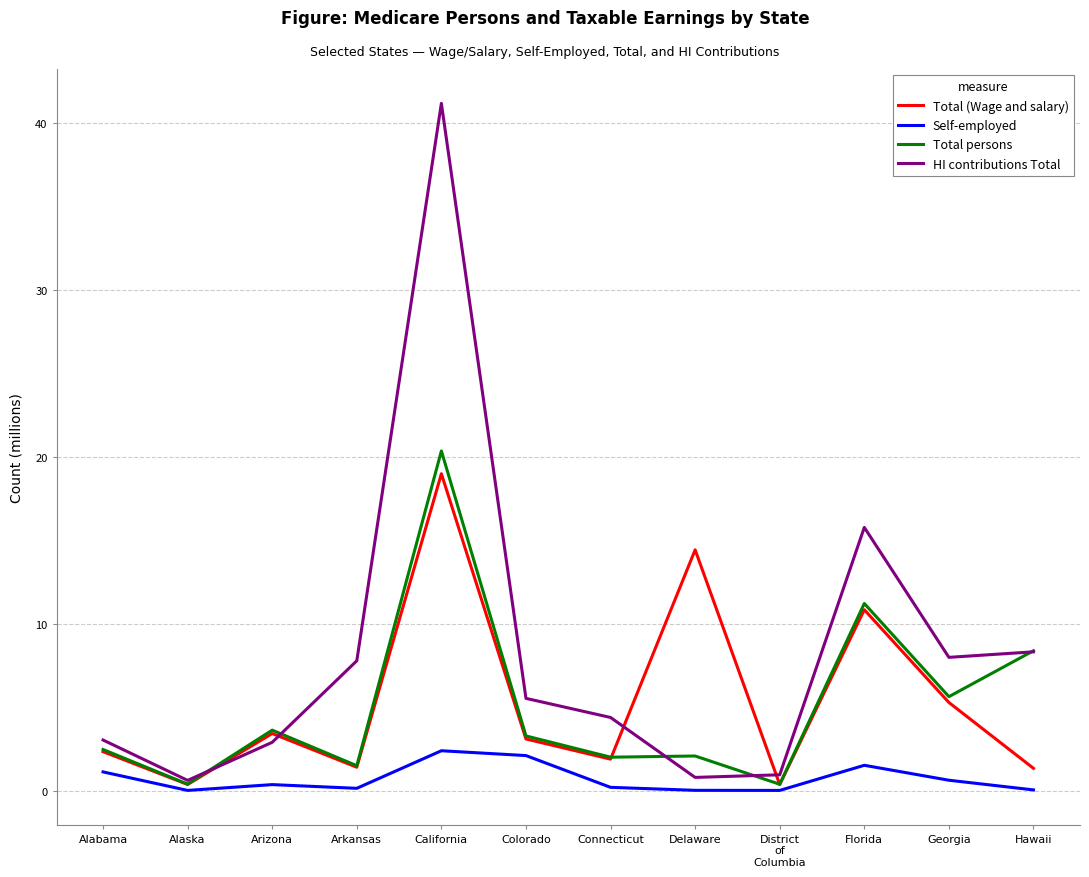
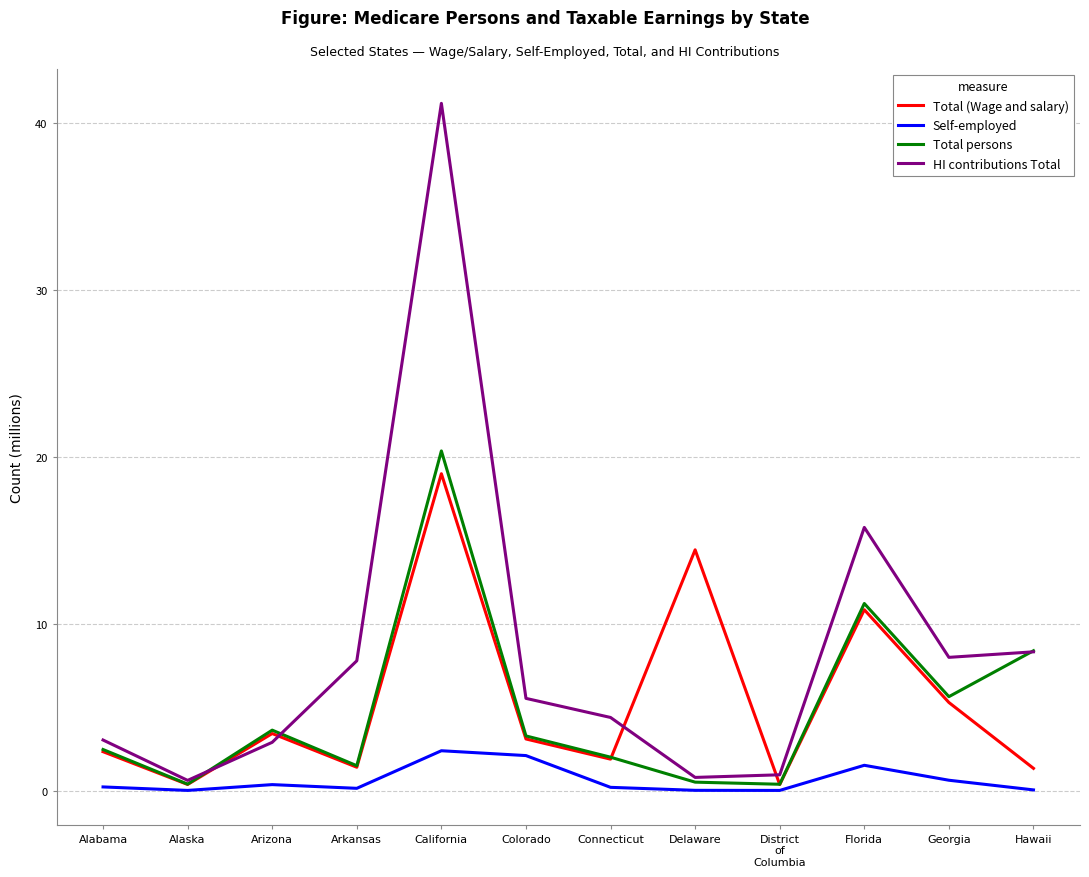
Self-employed, Alabama: 1.2 -> 0.3
Total persons, Delaware: 2.1 -> 0.5
